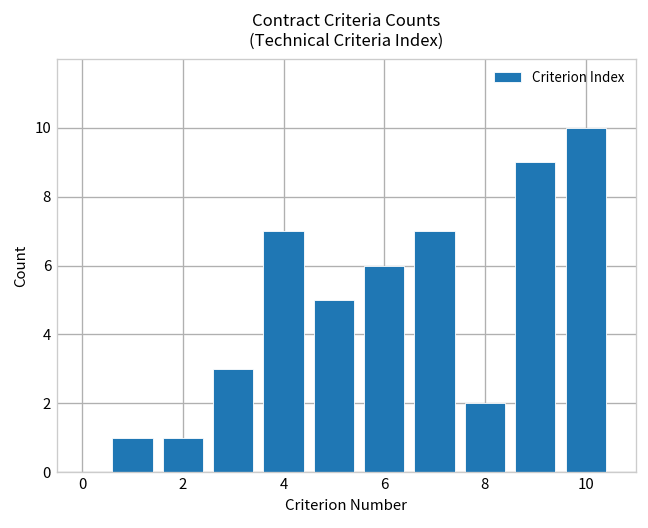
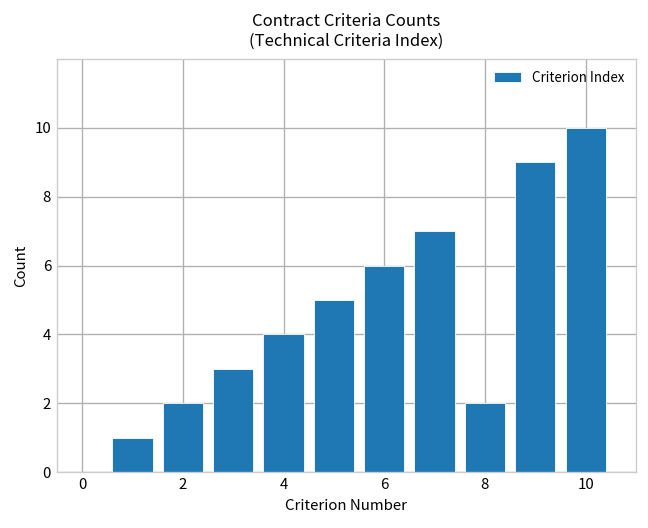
2: 1 -> 2
4: 7 -> 4
